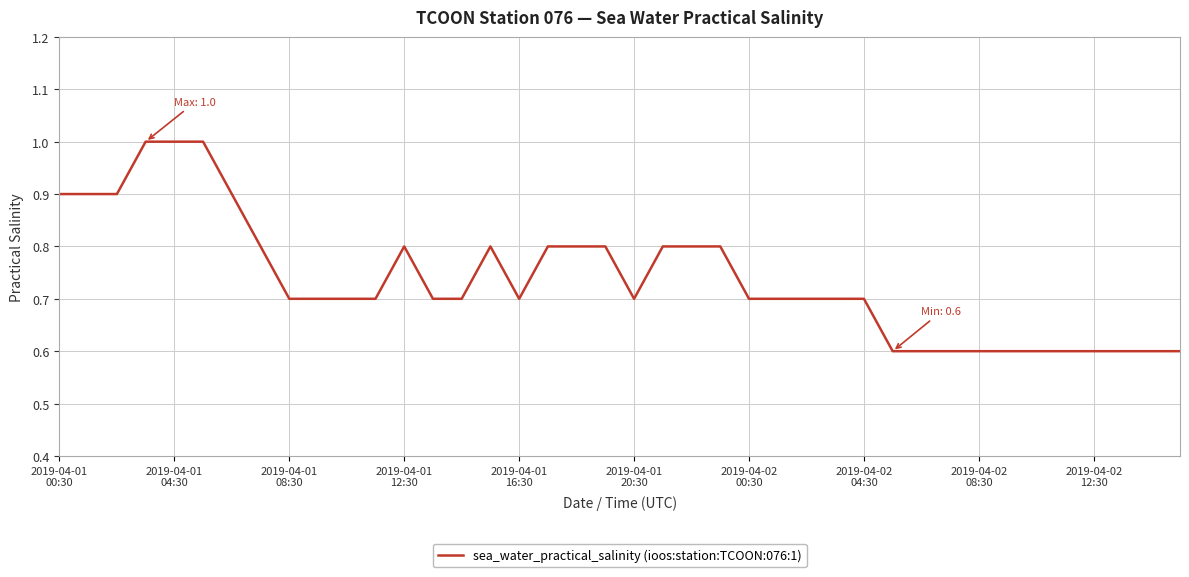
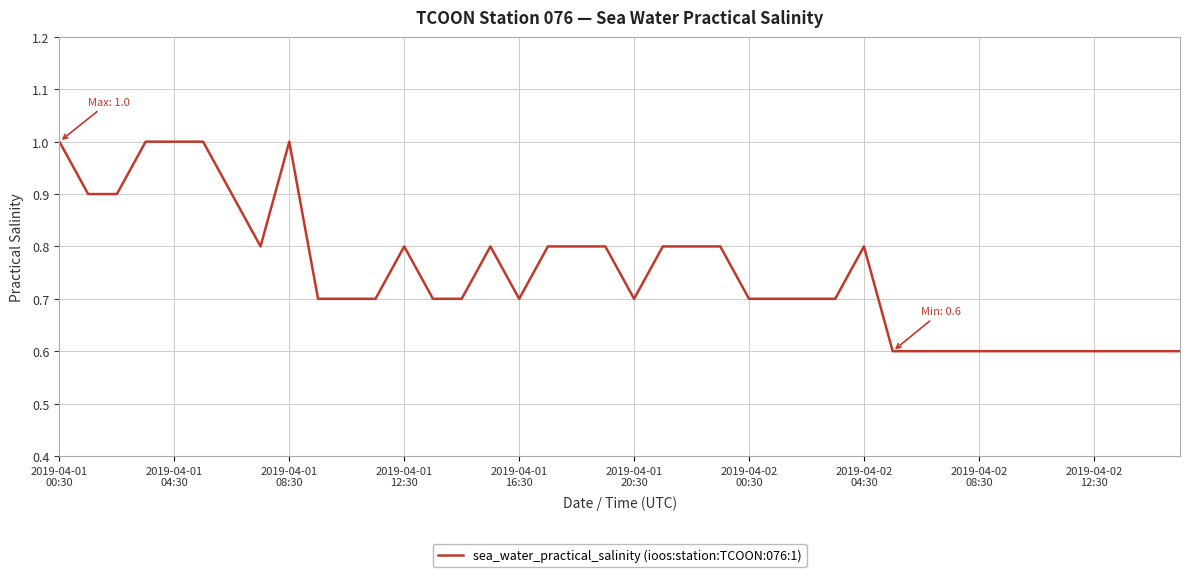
2019-04-01 00:30: 0.9 -> 1.0
2019-04-01 08:30: 0.7 -> 1.0
2019-04-02 04:30: 0.7 -> 0.8
